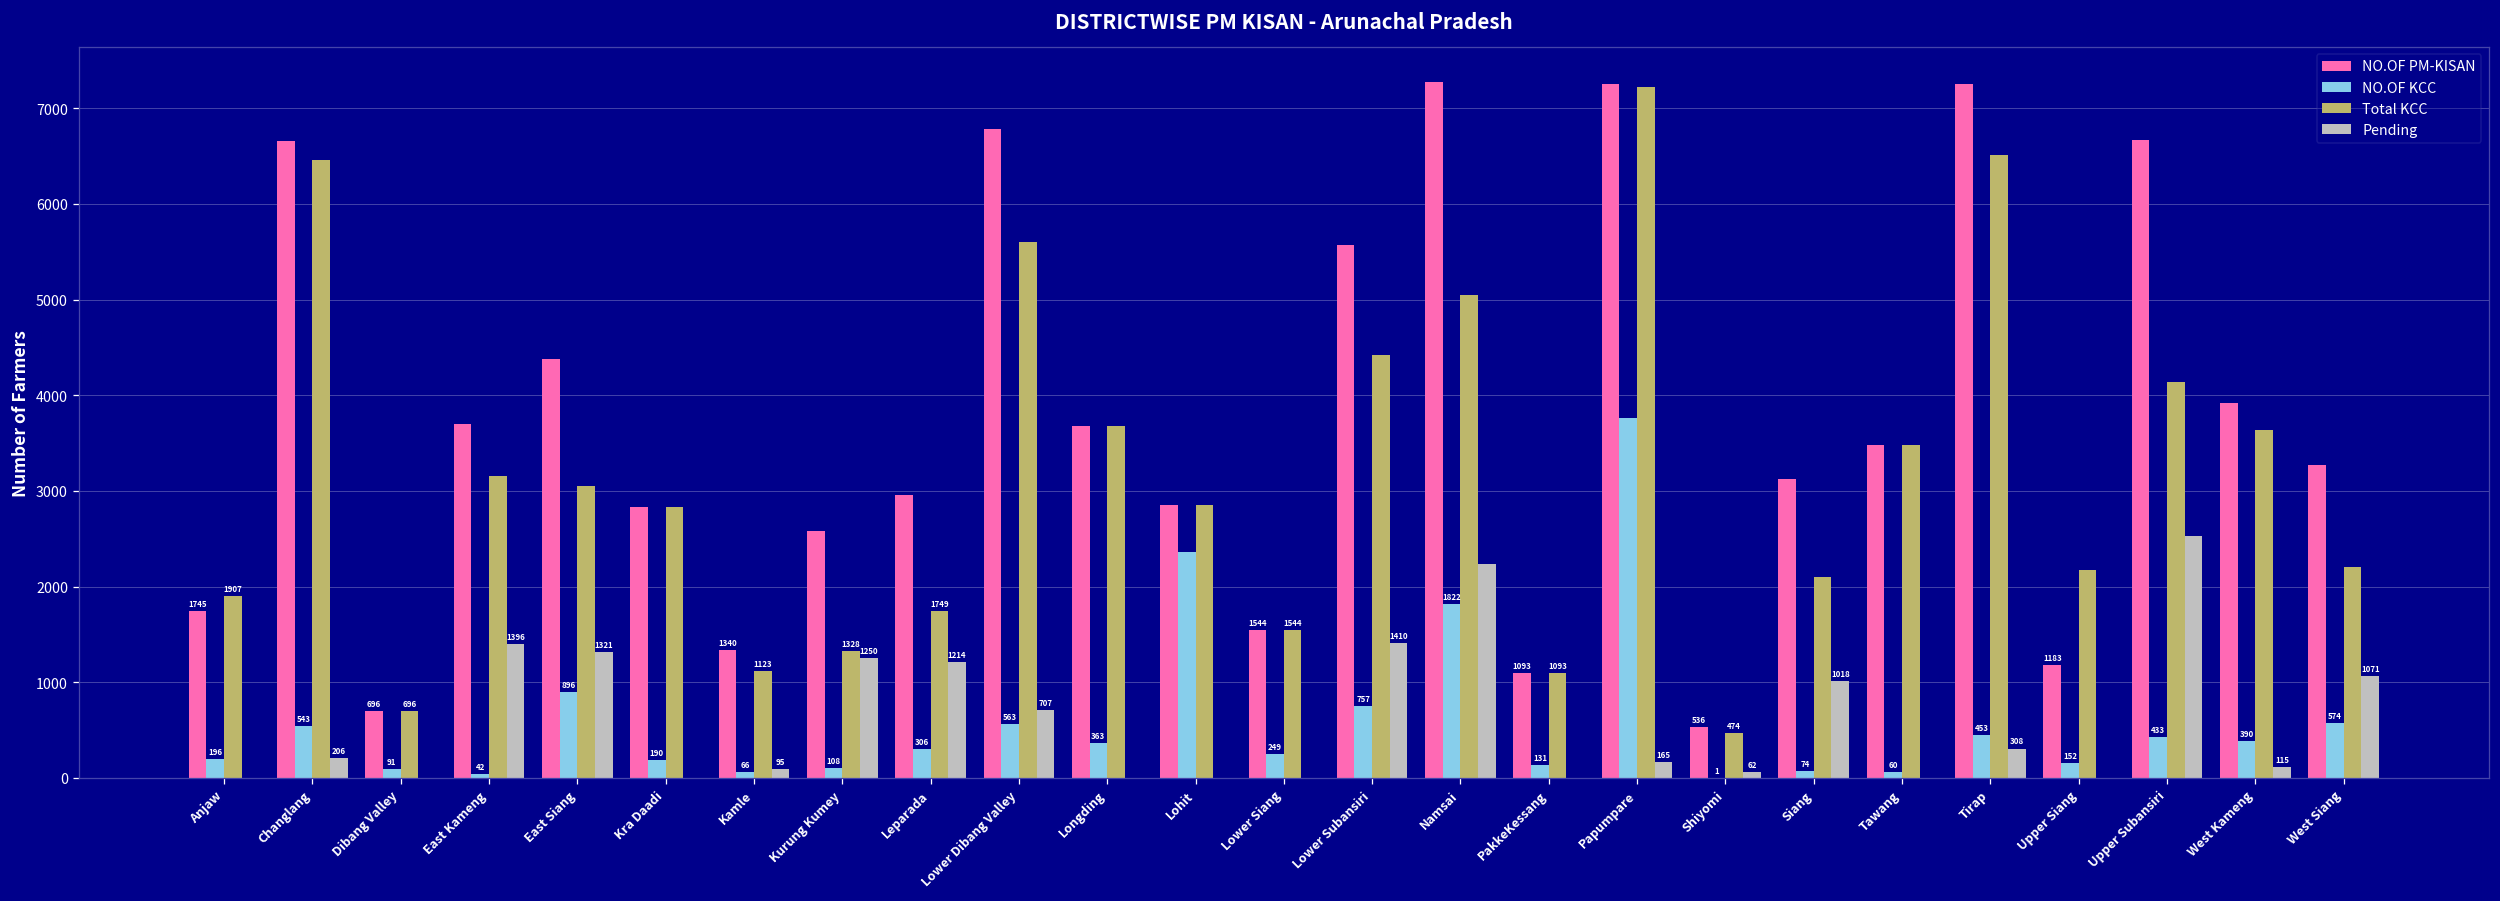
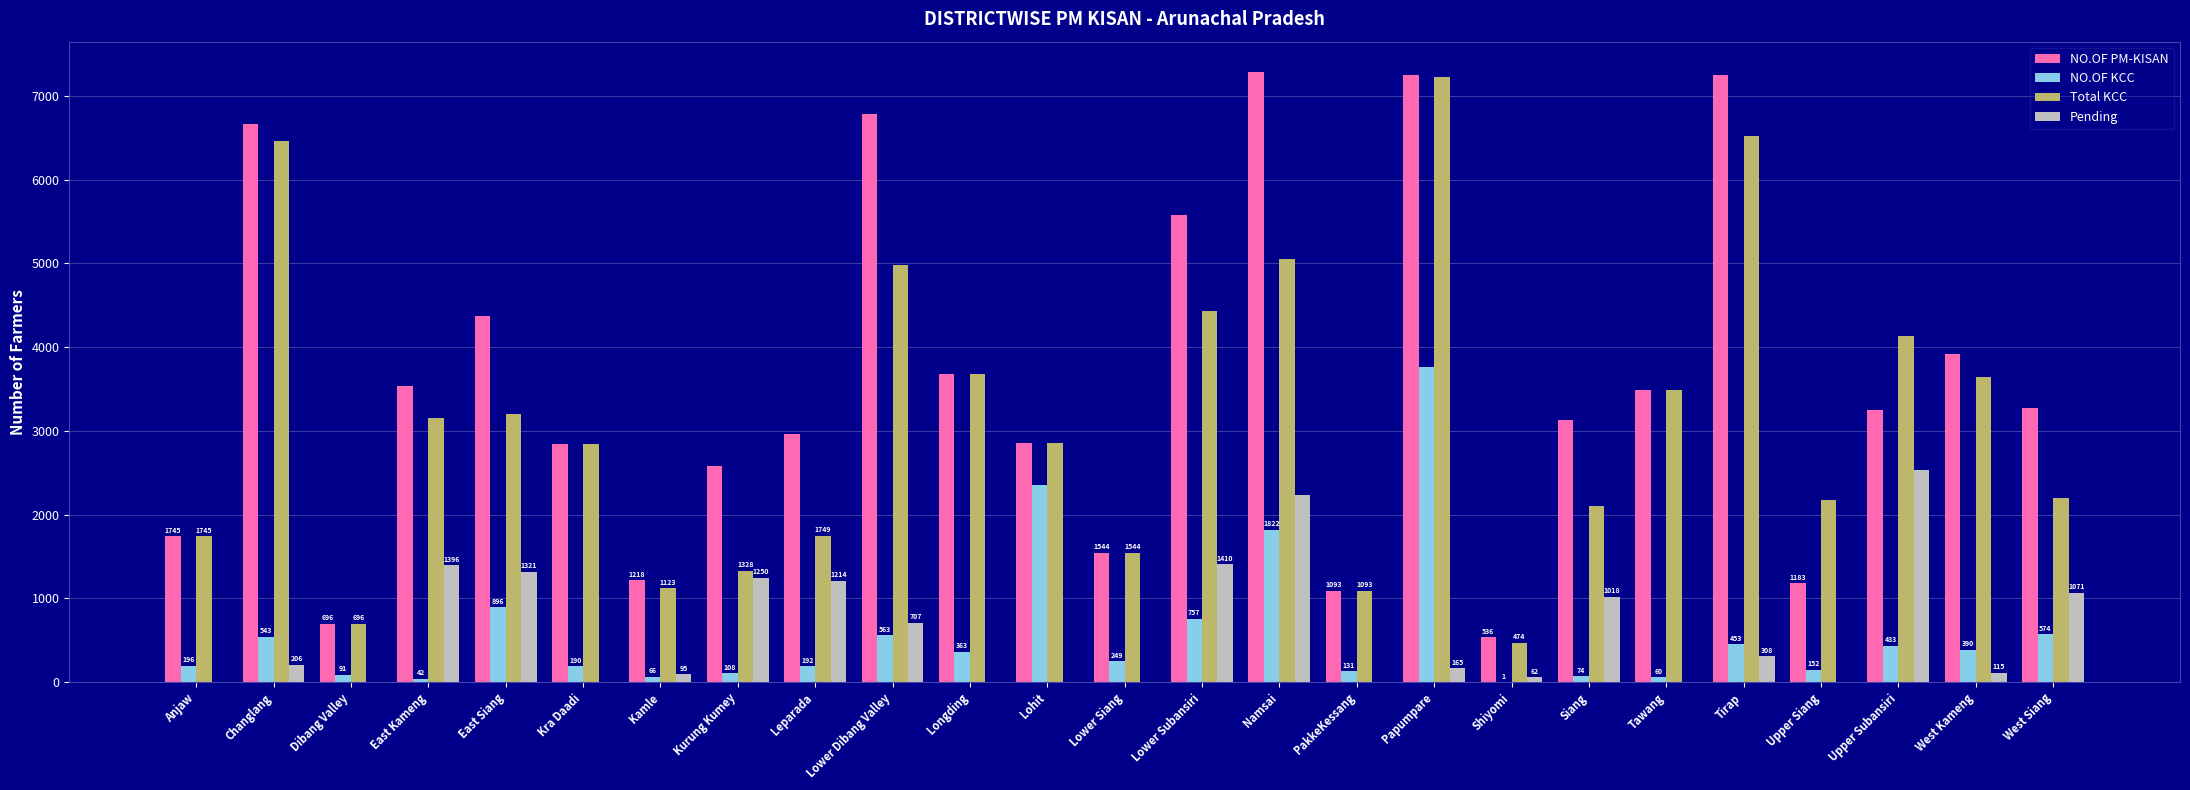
Total KCC, Anjaw: 1907 -> 1745
NO.OF PM-KISAN, East Kameng: 3700 -> 3500
Total KCC, East Siang: 3100 -> 3200
NO.OF PM-KISAN, Kamle: 1340 -> 1218
NO.OF KCC, Leparada: 306 -> 192
Total KCC, Lower Dibang Valley: 5600 -> 5000
NO.OF PM-KISAN, Upper Subansiri: 6700 -> 3200
